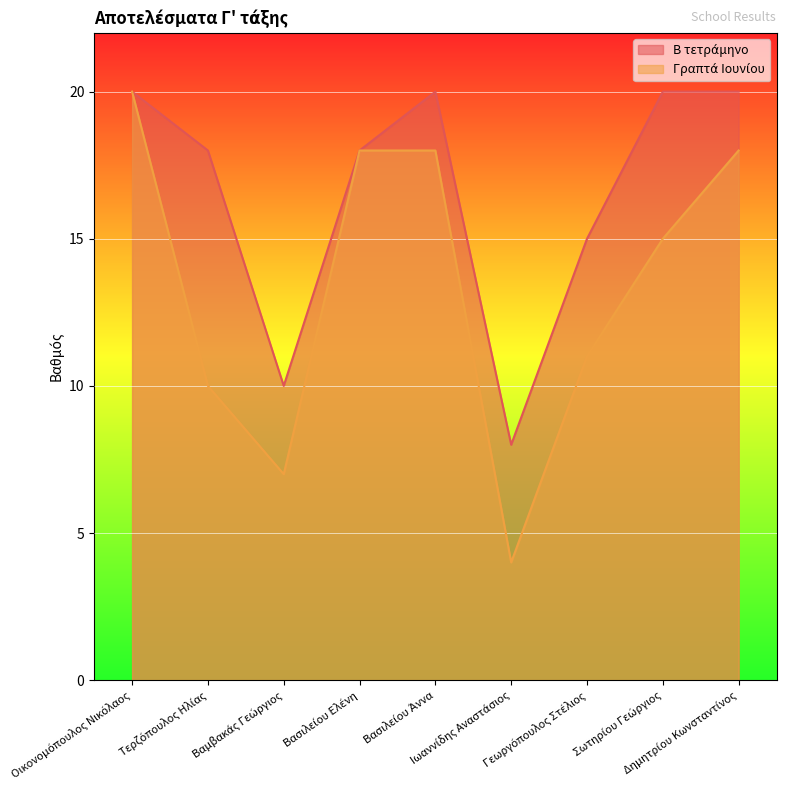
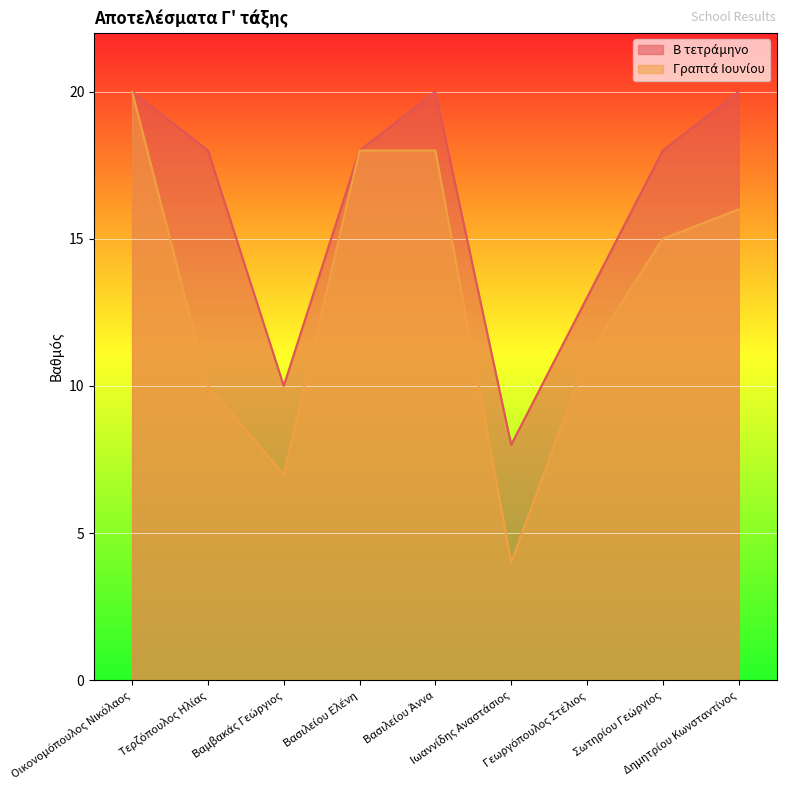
Β τετράμηνο, Γεωργόπουλος Στέλιος: 15 -> 13
Β τετράμηνο, Σωτηρίου Γεώργιος: 20 -> 18
Γραπτά Ιουνίου, Δημητρίου Κωνσταντίνος: 18 -> 16
